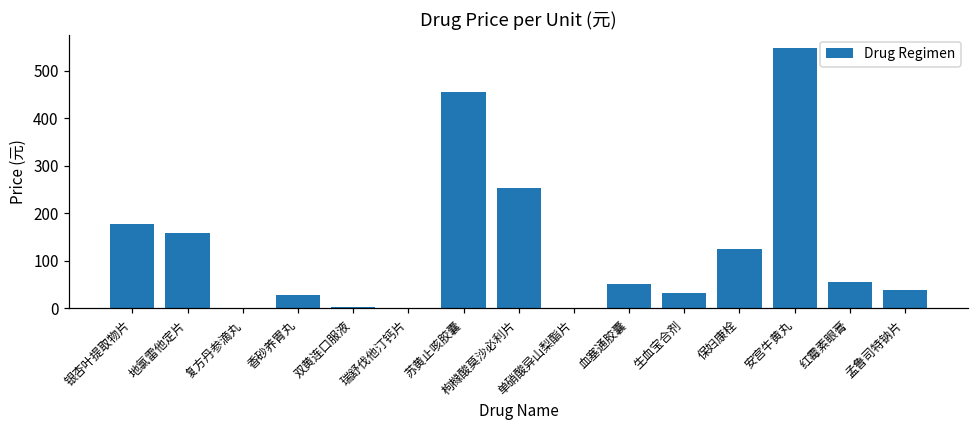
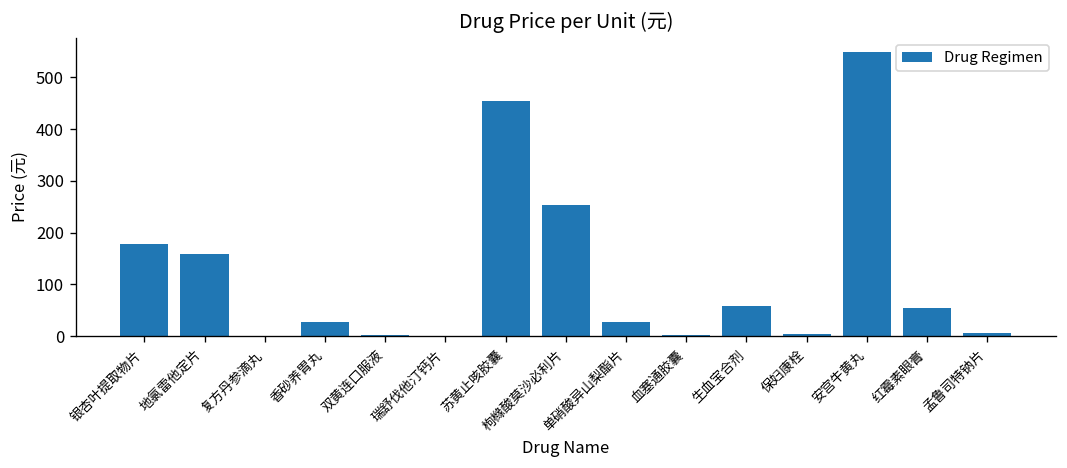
单硝酸异山梨酯片: 0 -> 30
血塞通胶囊: 50 -> 0
生血宝合剂: 30 -> 60
保妇康栓: 120 -> 0
孟鲁司特钠片: 40 -> 10
